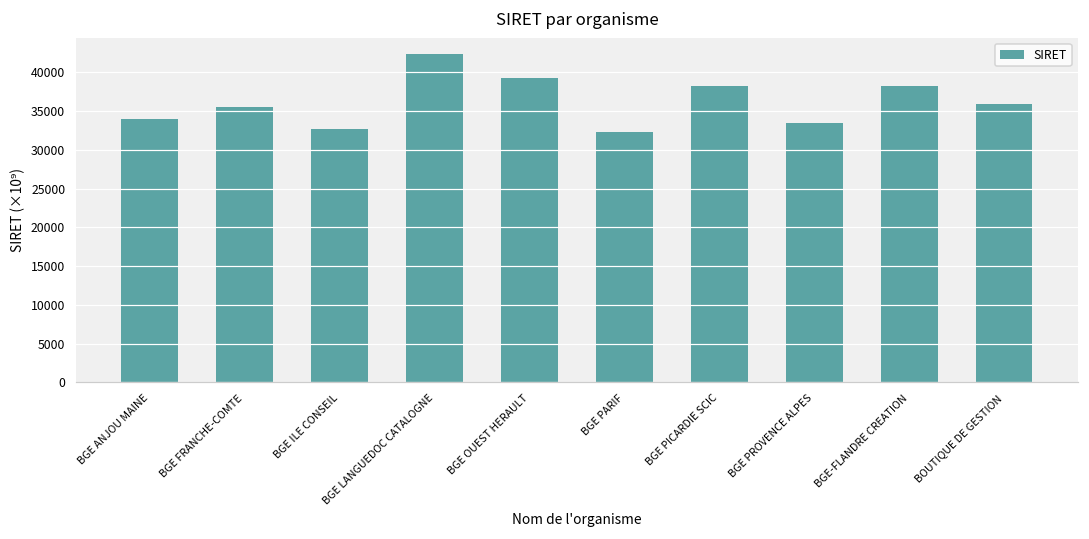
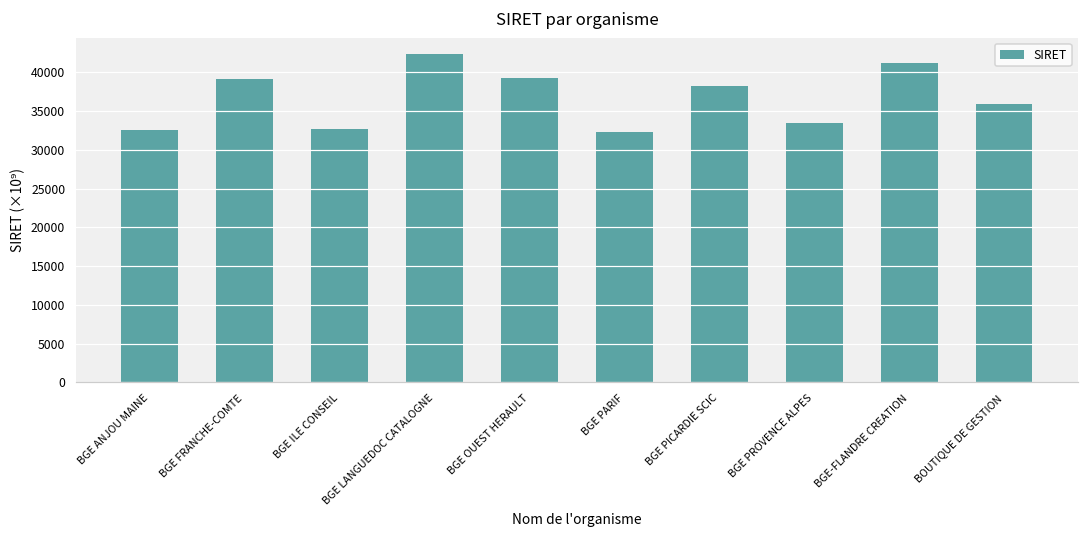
BGE ANJOU MAINE: 34000 -> 33000
BGE FRANCHE-COMTE: 36000 -> 39000
BGE-FLANDRE CREATION: 38000 -> 41000
